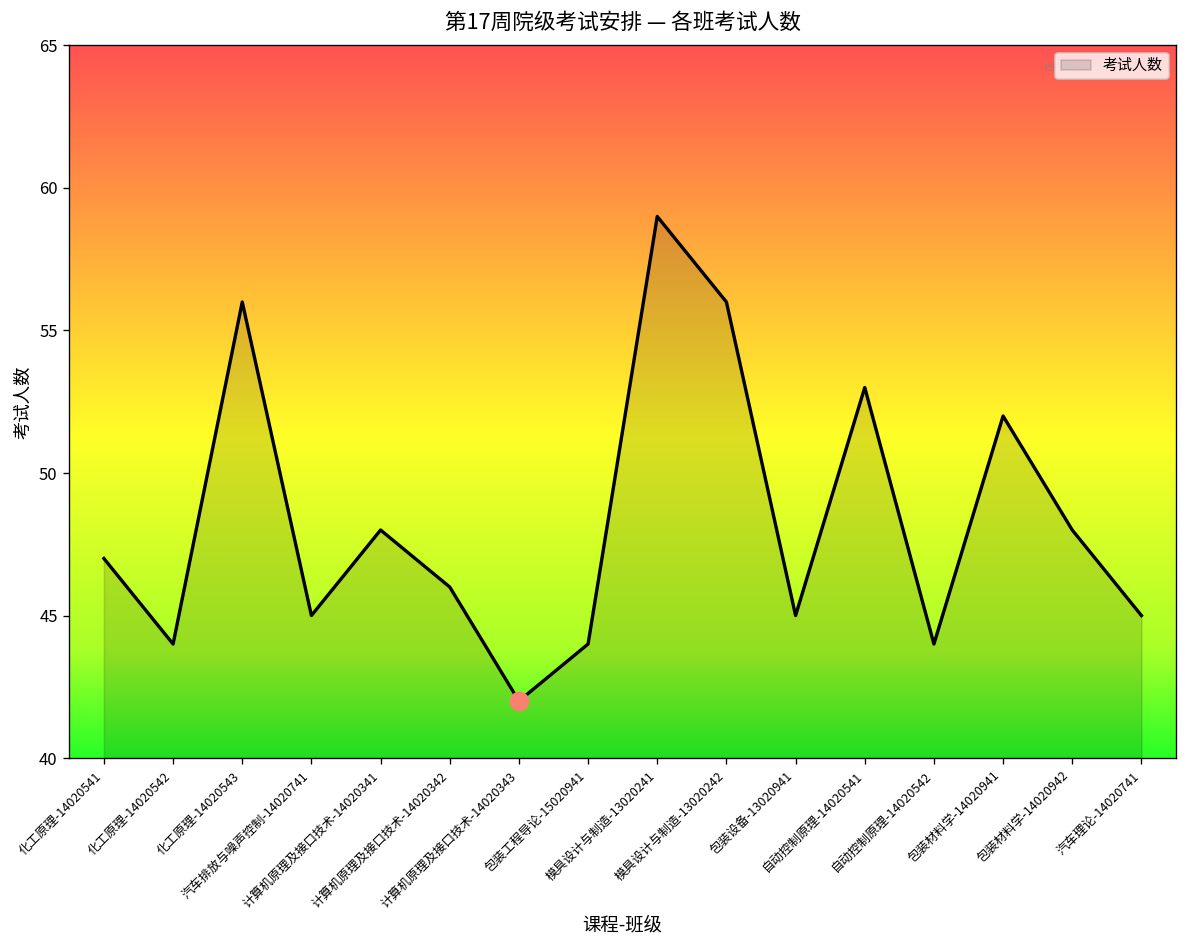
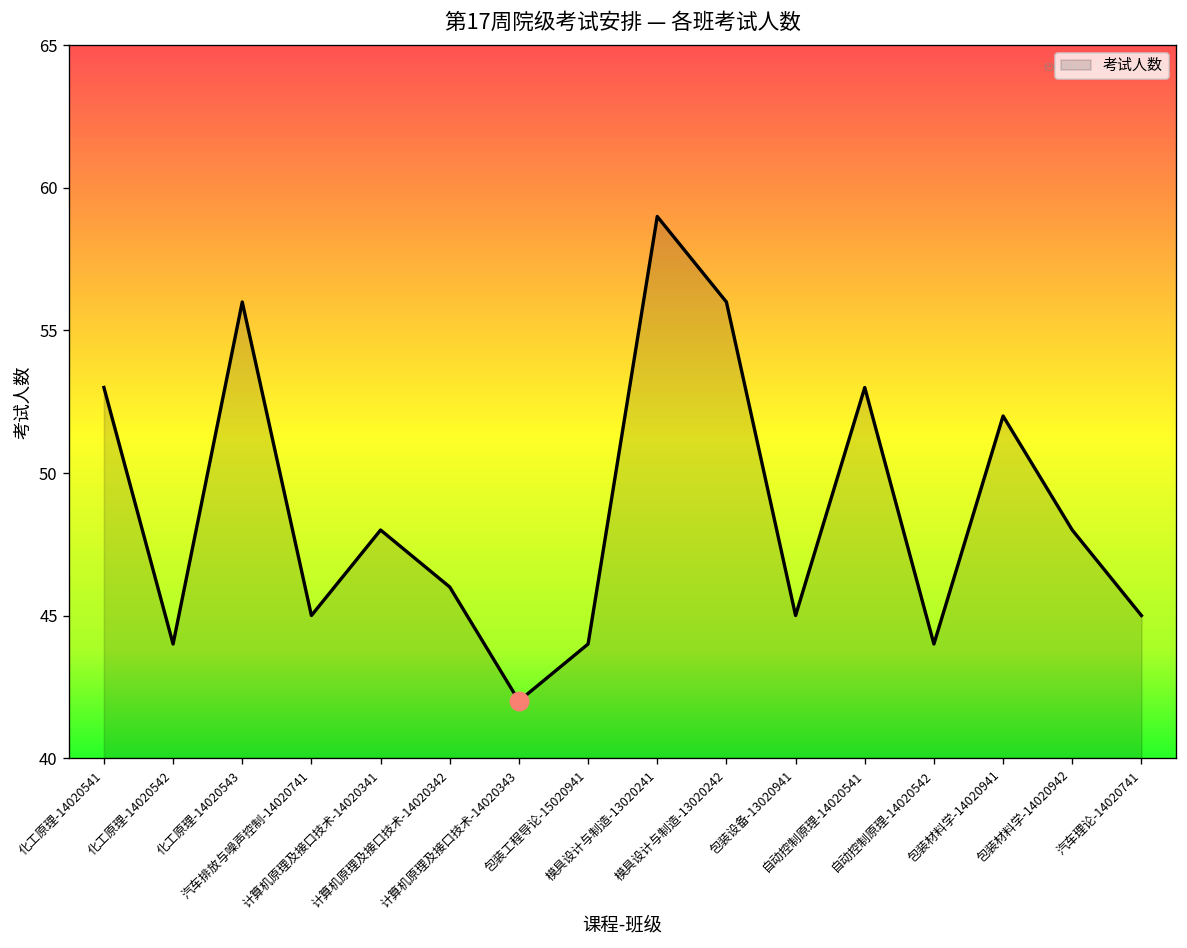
考试人数, 化工原理-14020541: 47 -> 53
